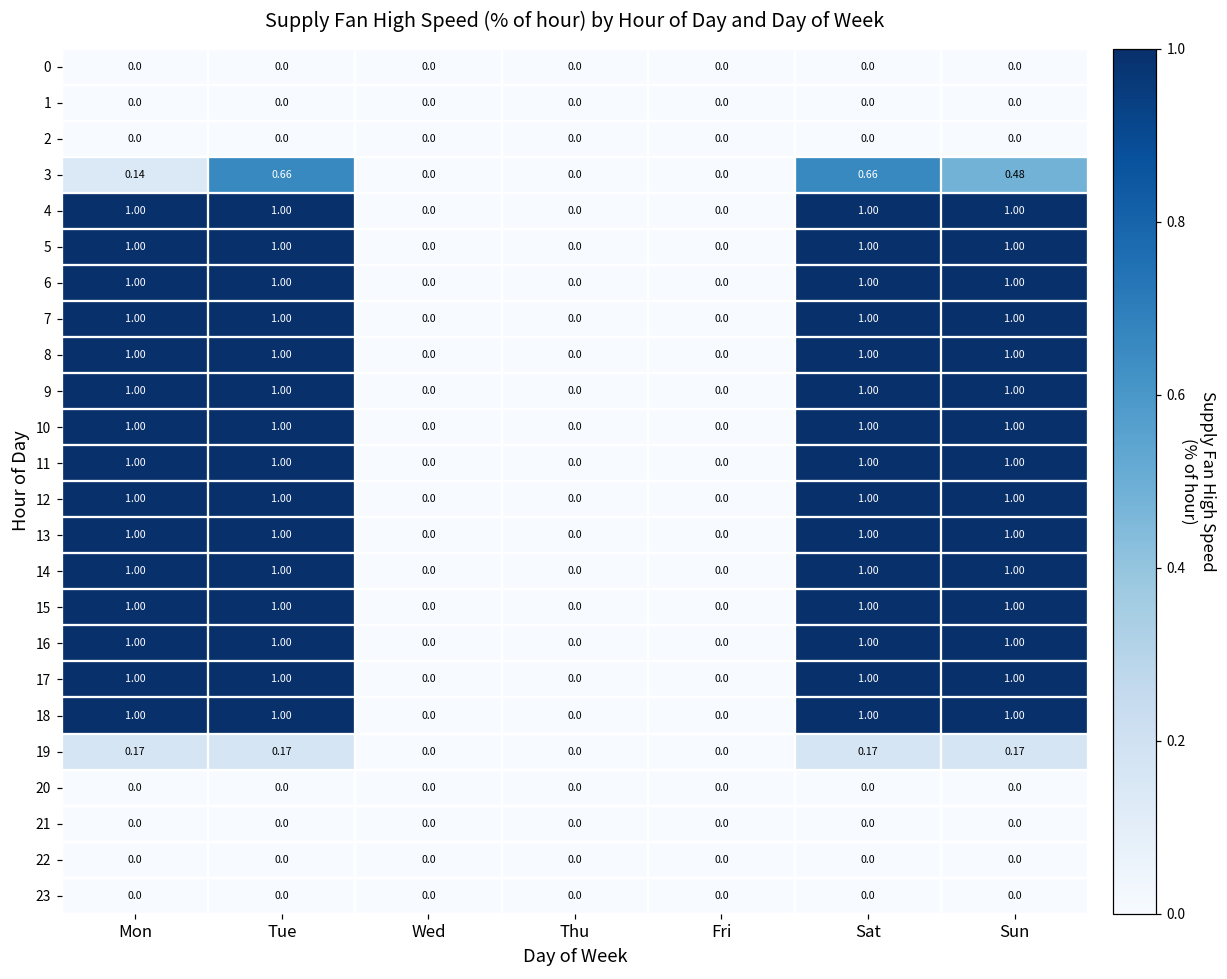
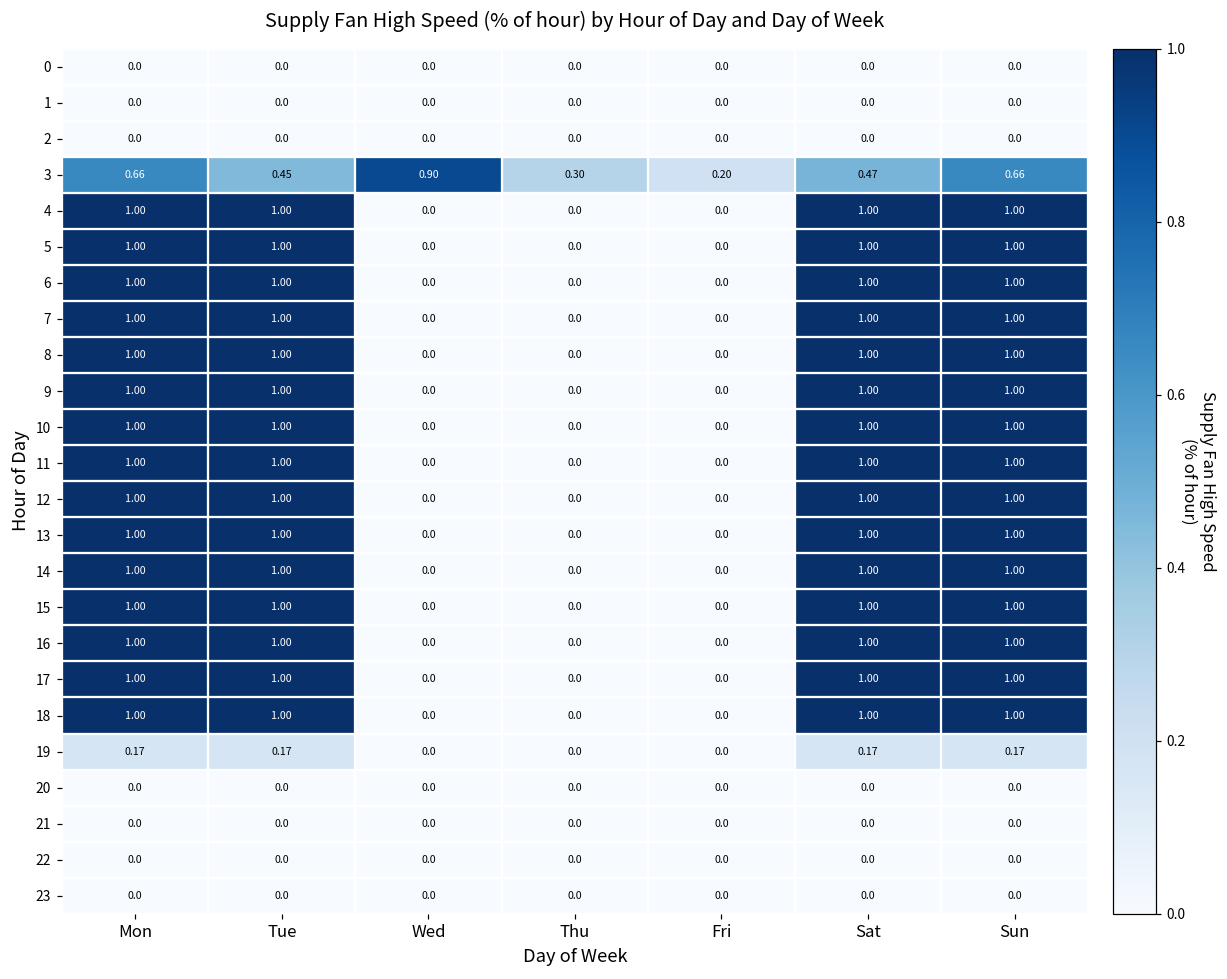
3, Mon: 0.14 -> 0.66
3, Tue: 0.66 -> 0.45
3, Wed: 0.0 -> 0.90
3, Thu: 0.0 -> 0.30
3, Fri: 0.0 -> 0.20
3, Sat: 0.66 -> 0.47
3, Sun: 0.48 -> 0.66
